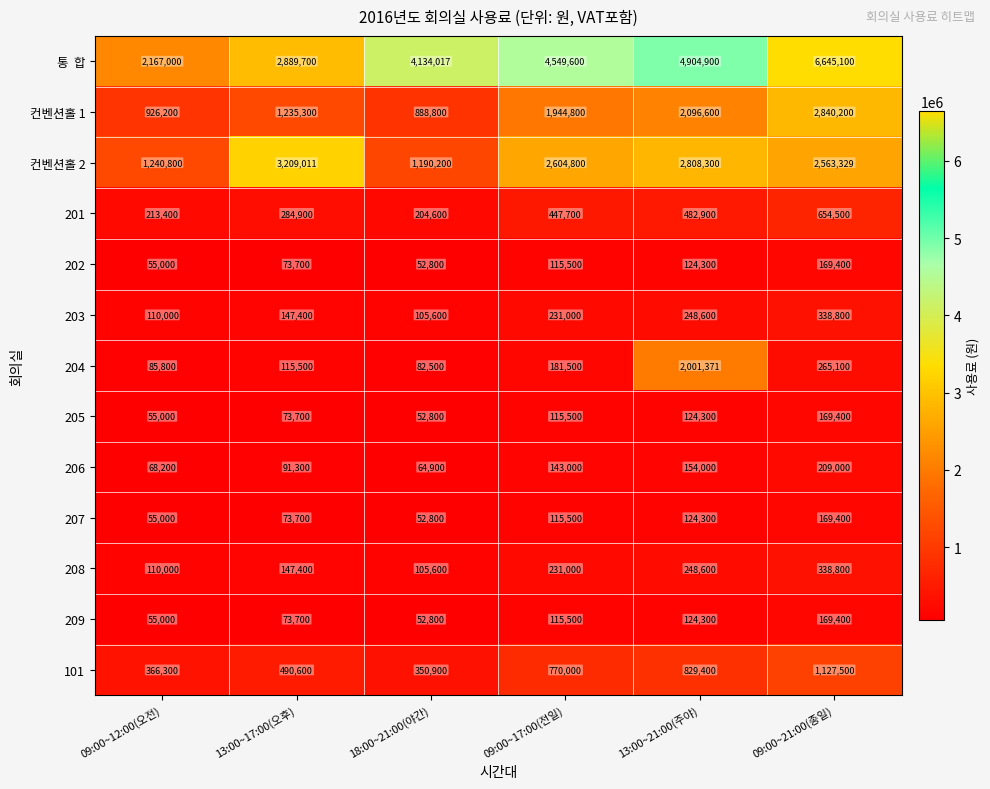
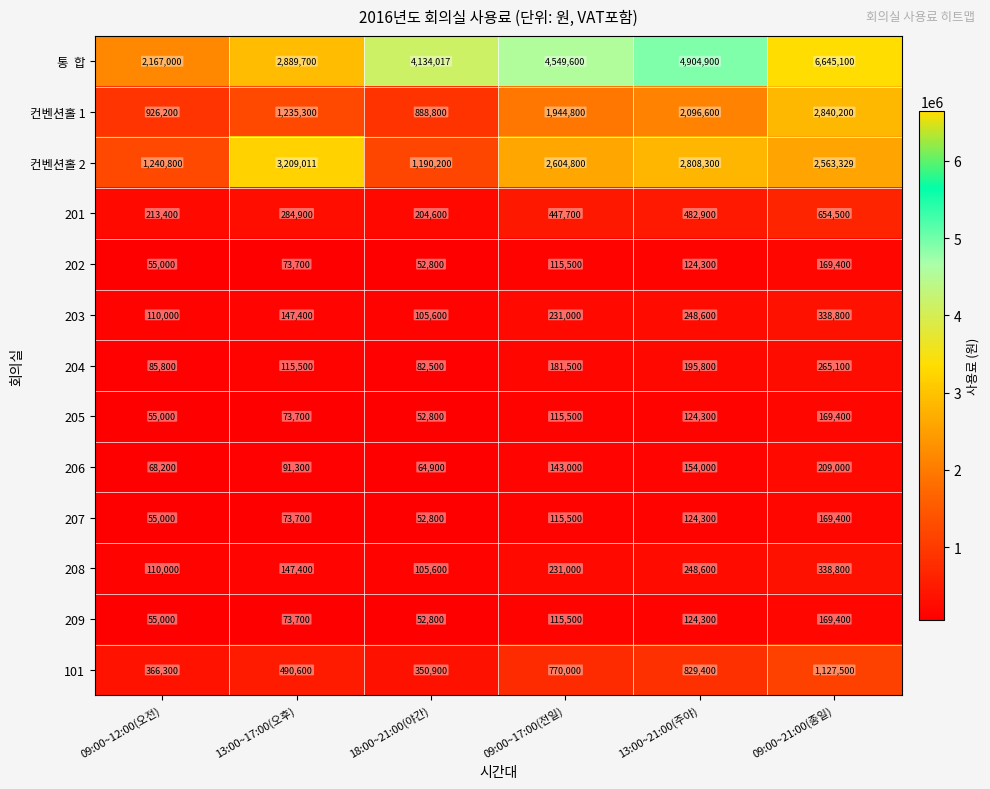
204, 13:00~21:00(주야): 2,001,371 -> 195,800
